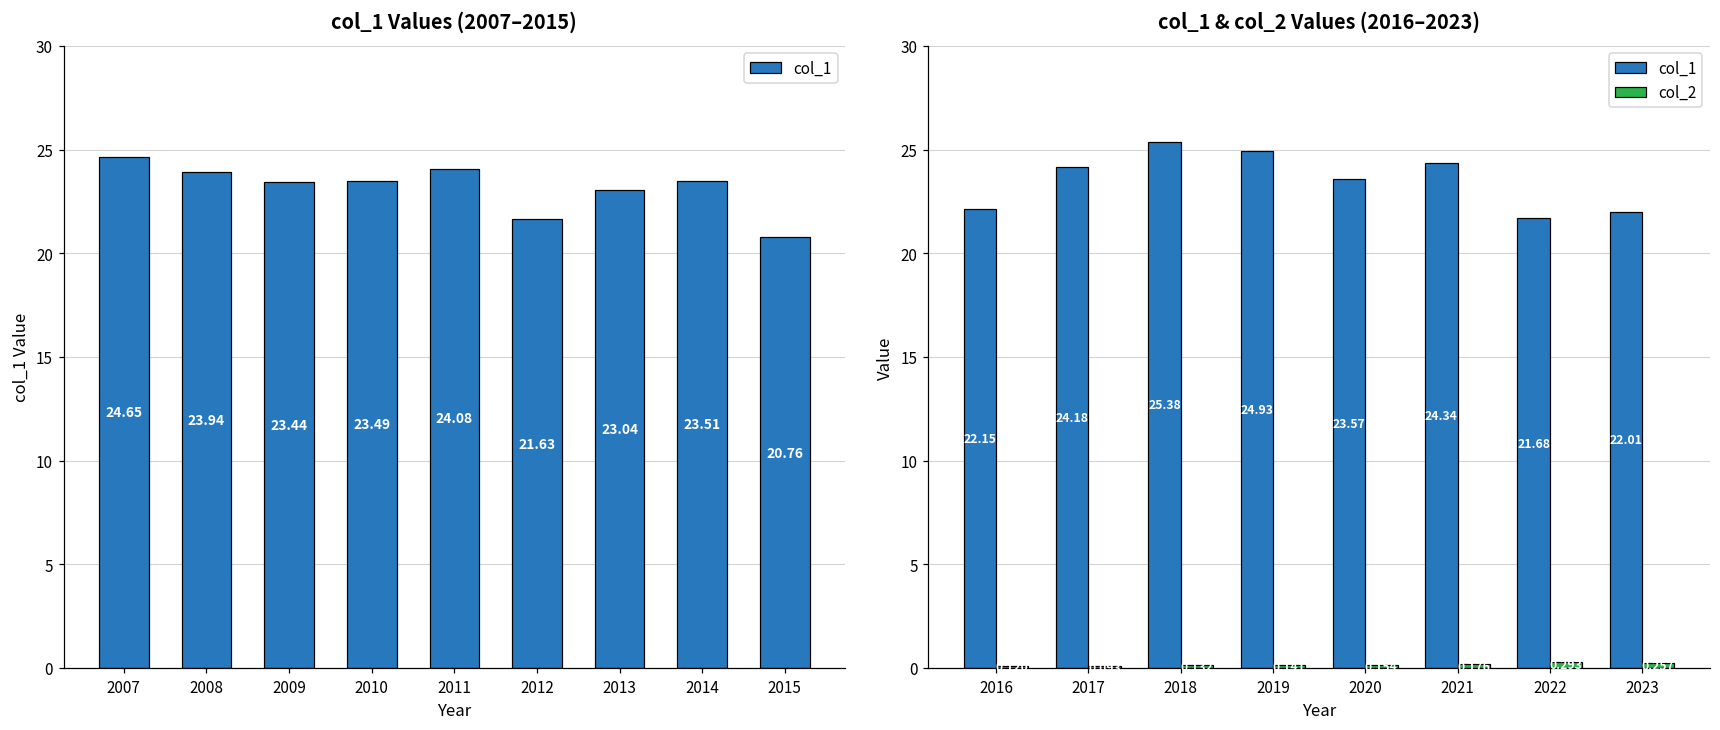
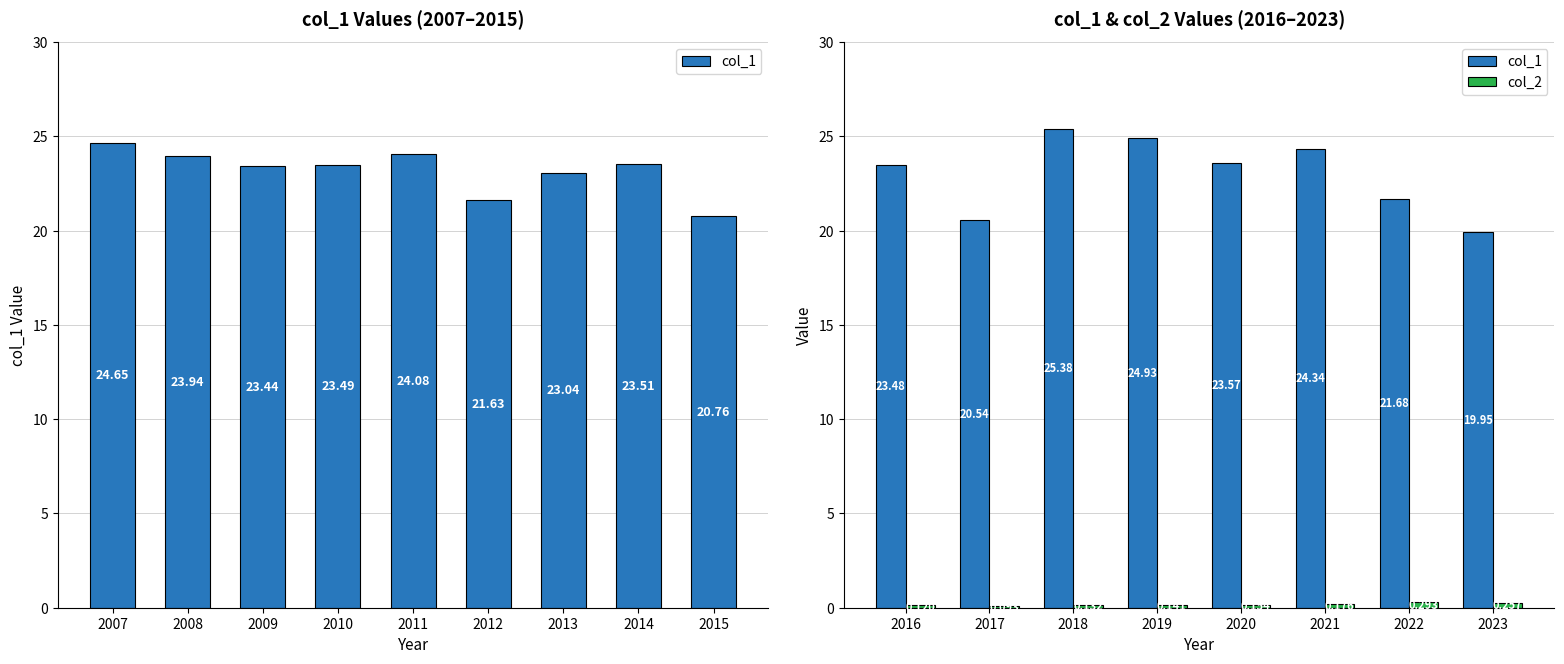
col_1 & col_2 Values (2016–2023), col_1, 2016: 22.15 -> 23.48
col_1 & col_2 Values (2016–2023), col_1, 2017: 24.18 -> 20.54
col_1 & col_2 Values (2016–2023), col_1, 2023: 22.01 -> 19.95
